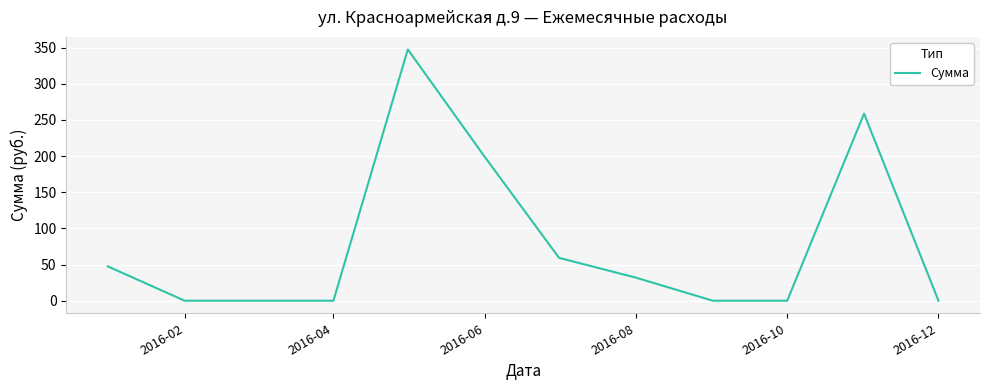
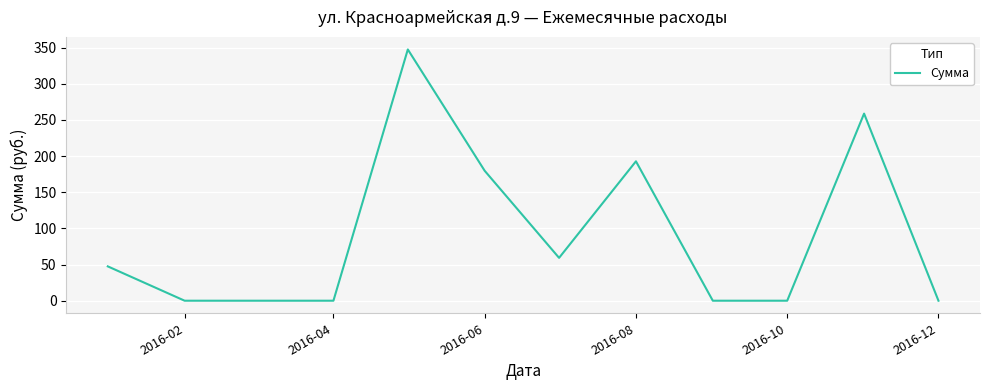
2016-06: 200 -> 180
2016-08: 30 -> 190
